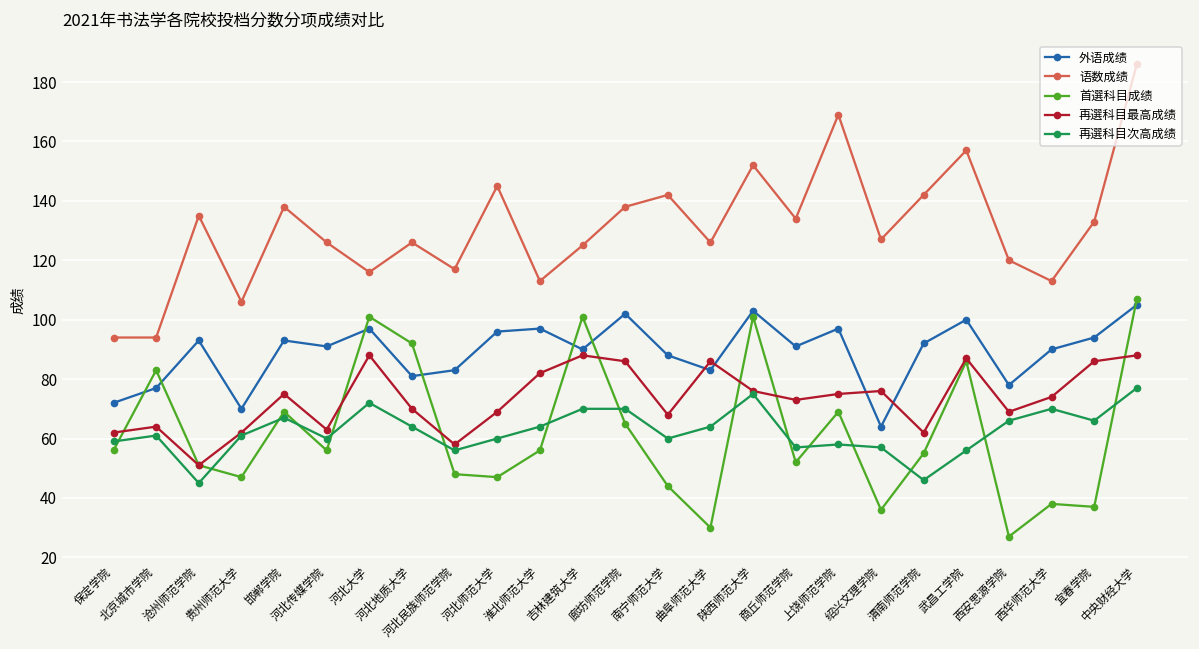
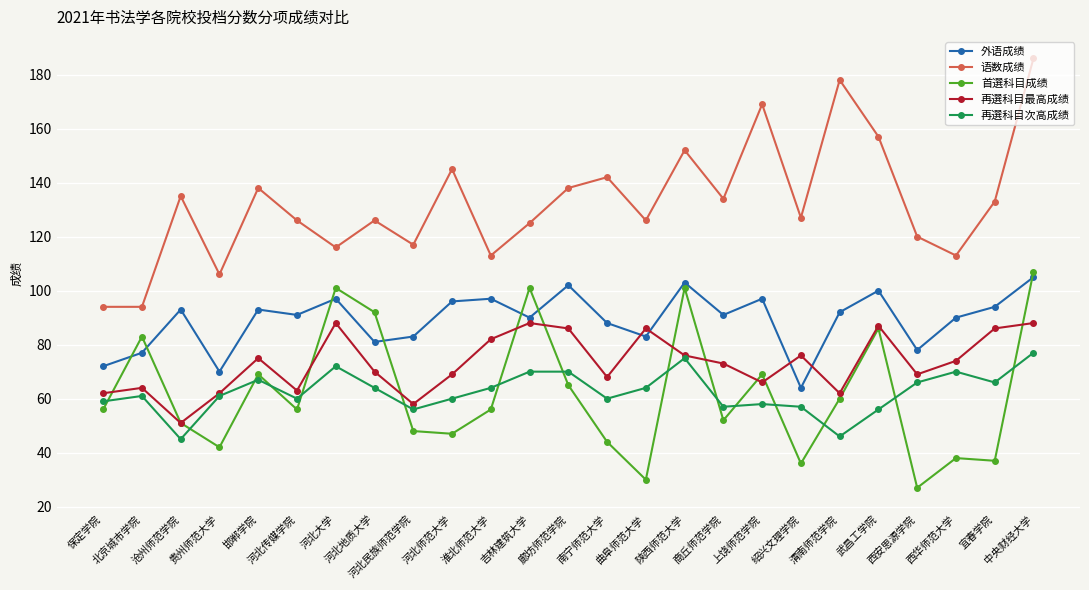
首選科目成绩, 贵州师范大学: 47 -> 42
再選科目最高成绩, 上饶师范学院: 75 -> 66
语数成绩, 渭南师范学院: 142 -> 178
首選科目成绩, 渭南师范学院: 55 -> 60
